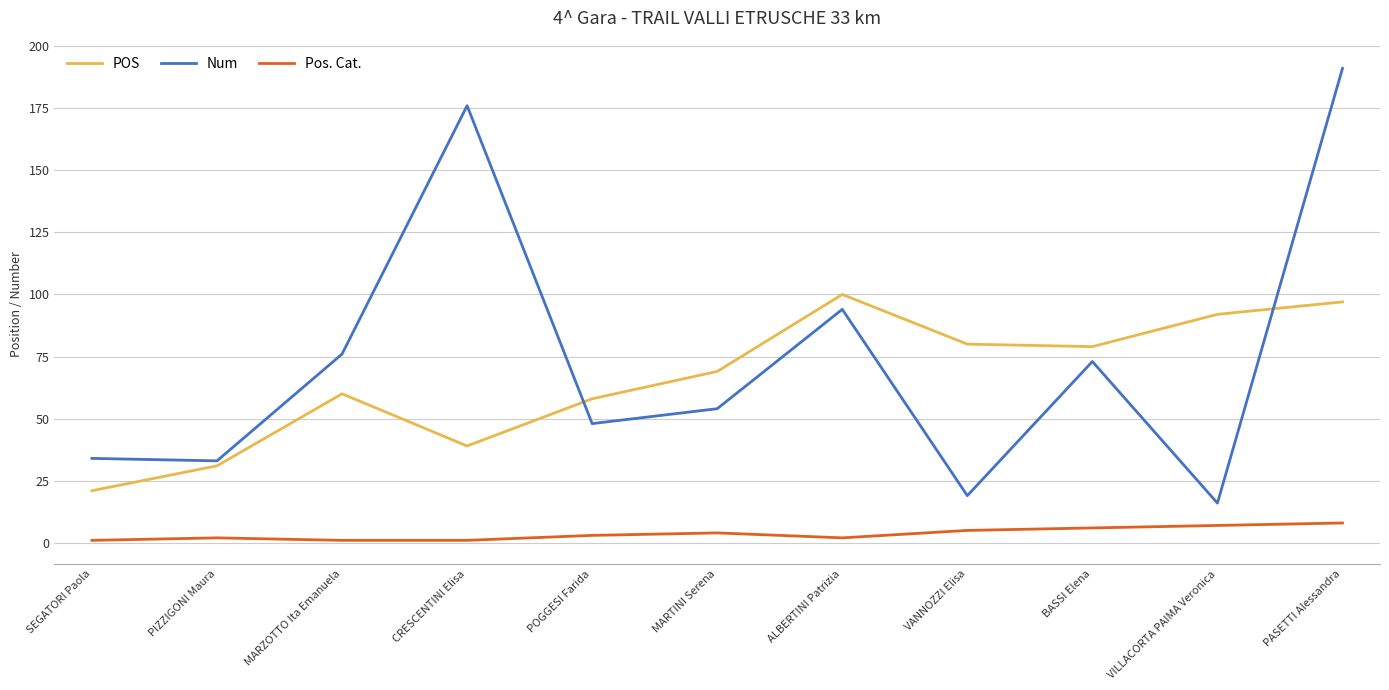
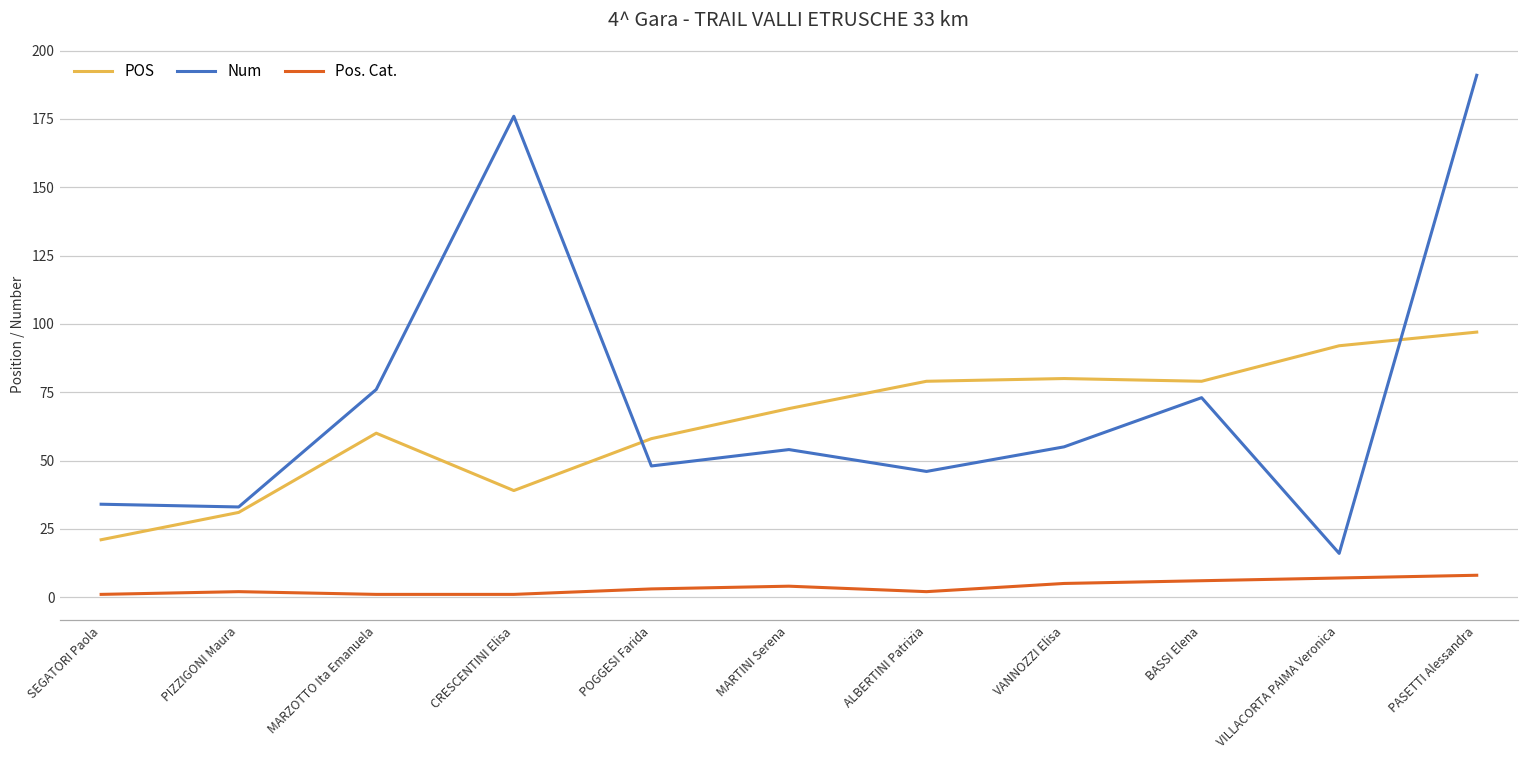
POS, ALBERTINI Patrizia: 100 -> 79
Num, ALBERTINI Patrizia: 94 -> 46
Num, VANNOZZI Elisa: 19 -> 55
